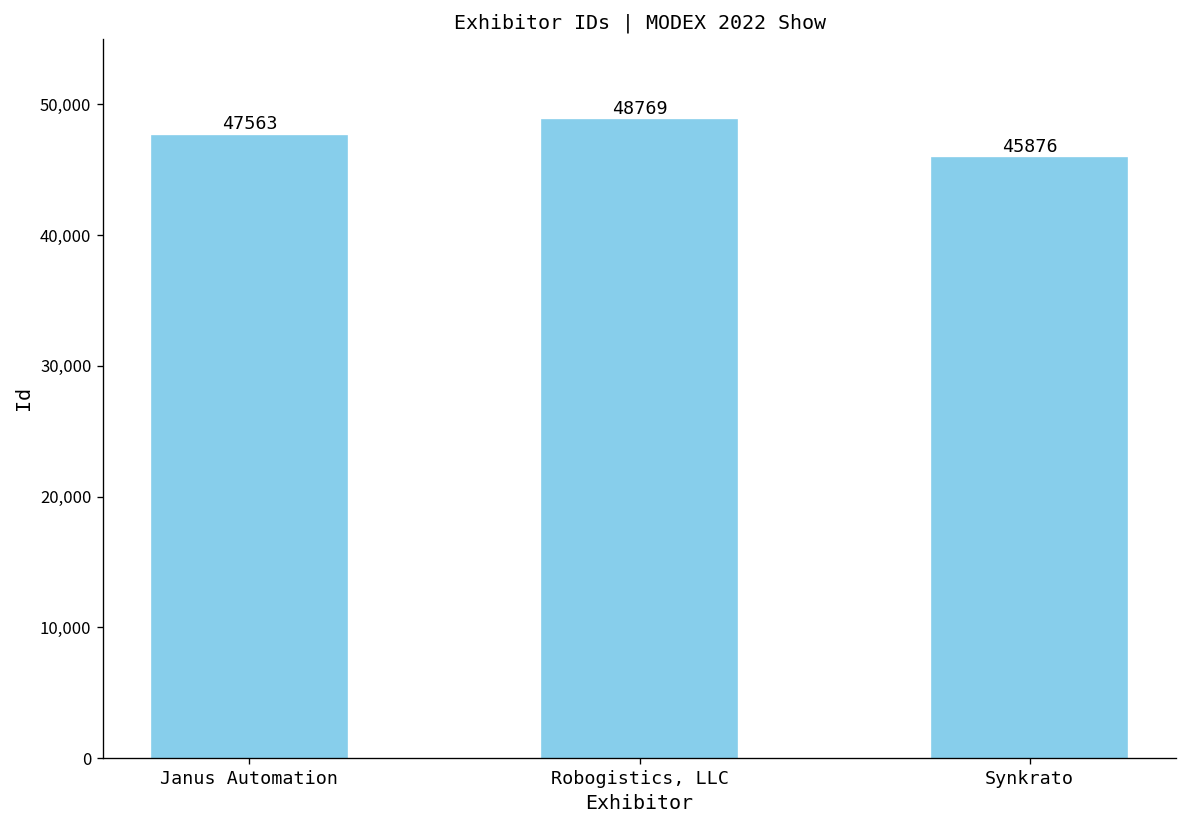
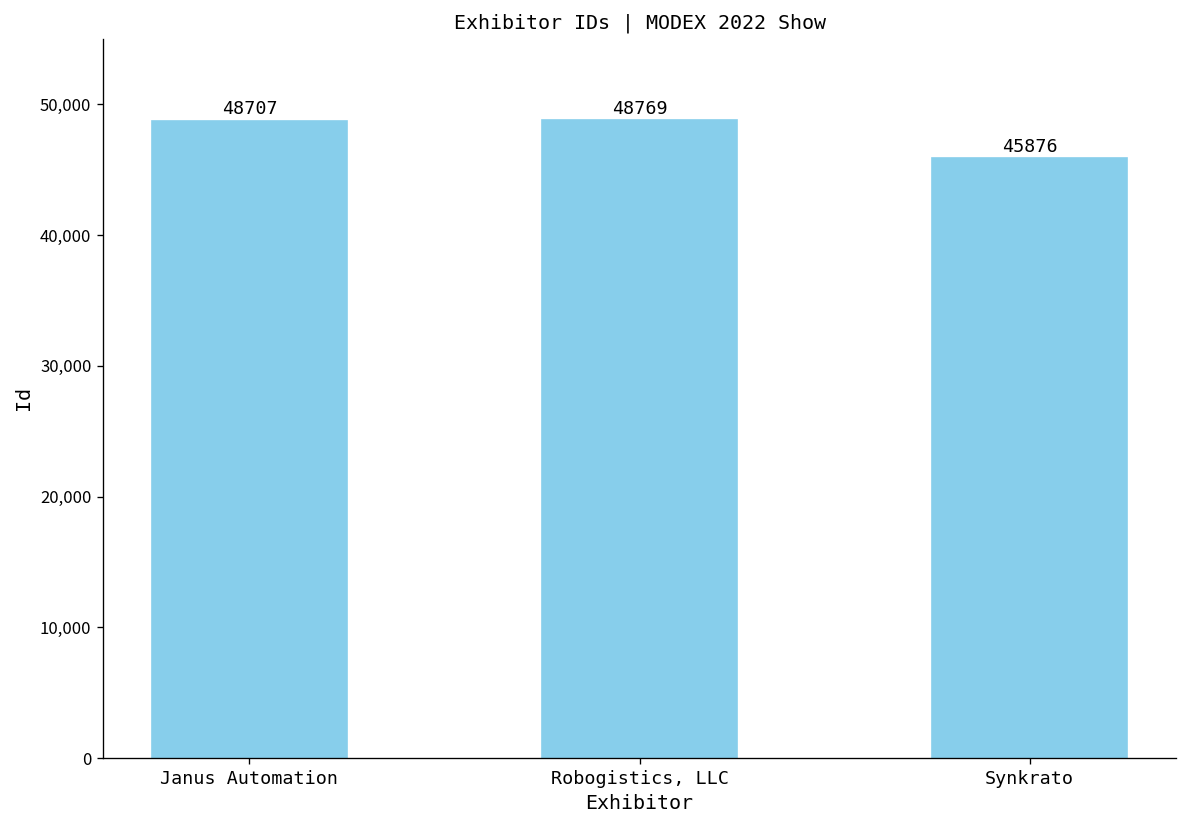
Janus Automation: 47563 -> 48707
